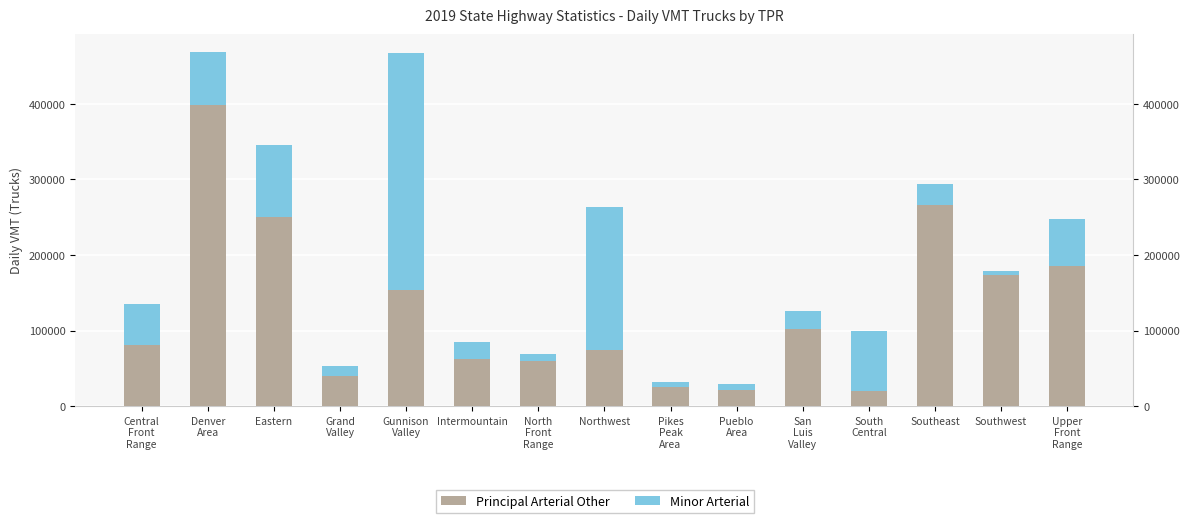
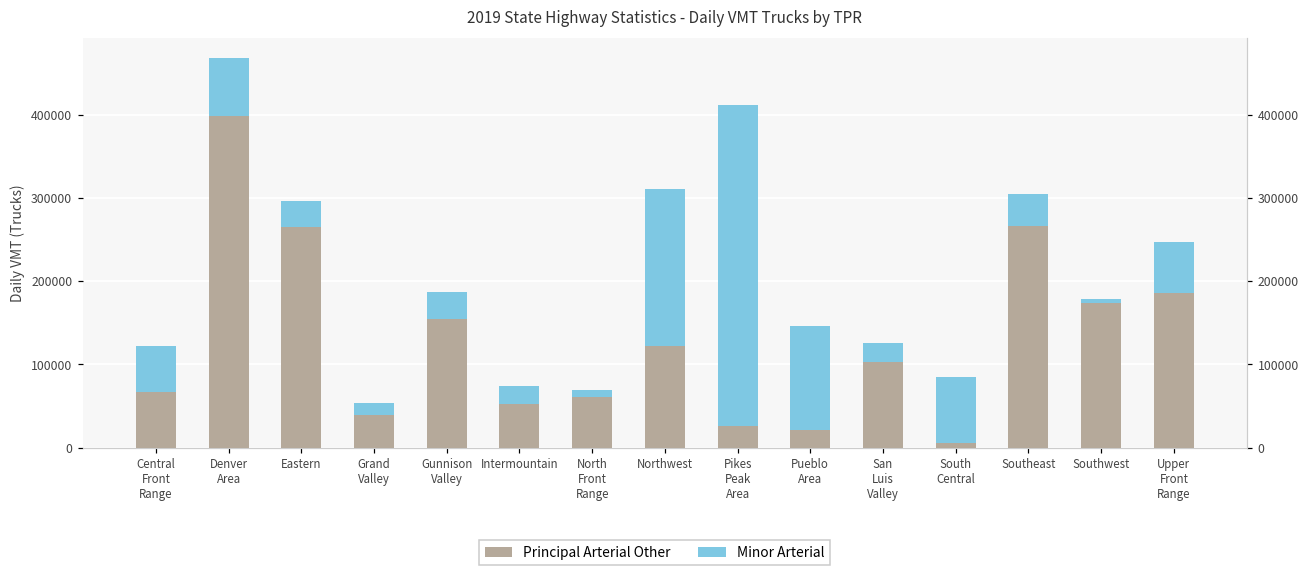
Principal Arterial Other, Central Front Range: 80000 -> 70000
Principal Arterial Other, Eastern: 250000 -> 270000
Minor Arterial, Eastern: 100000 -> 30000
Minor Arterial, Gunnison Valley: 310000 -> 30000
Principal Arterial Other, Intermountain: 60000 -> 50000
Principal Arterial Other, Northwest: 70000 -> 120000
Minor Arterial, Pikes Peak Area: 10000 -> 390000
Minor Arterial, Pueblo Area: 10000 -> 130000
Principal Arterial Other, South Central: 20000 -> 10000
Minor Arterial, Southeast: 30000 -> 40000
